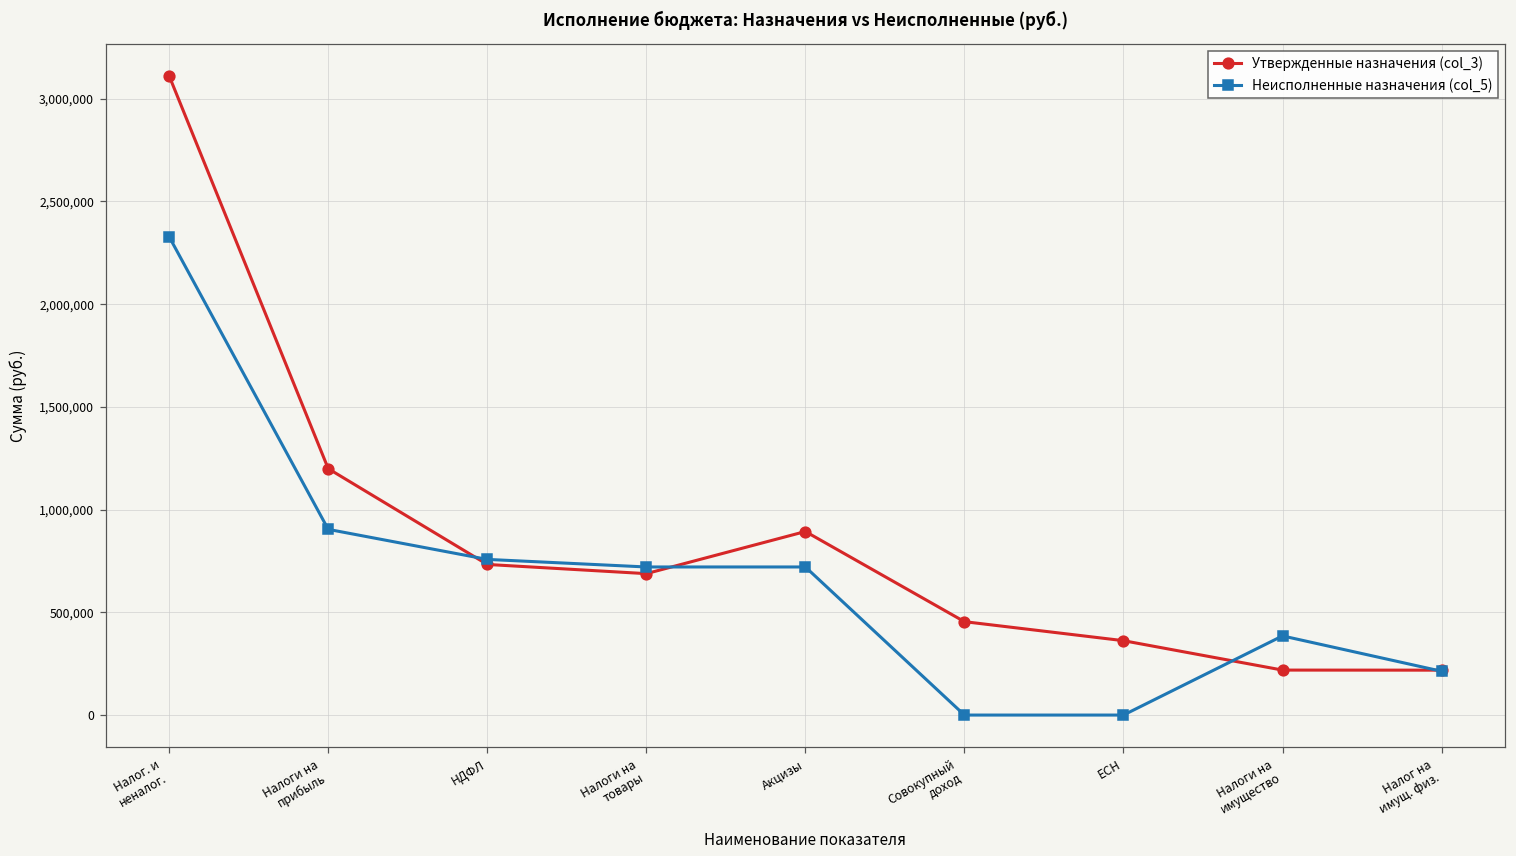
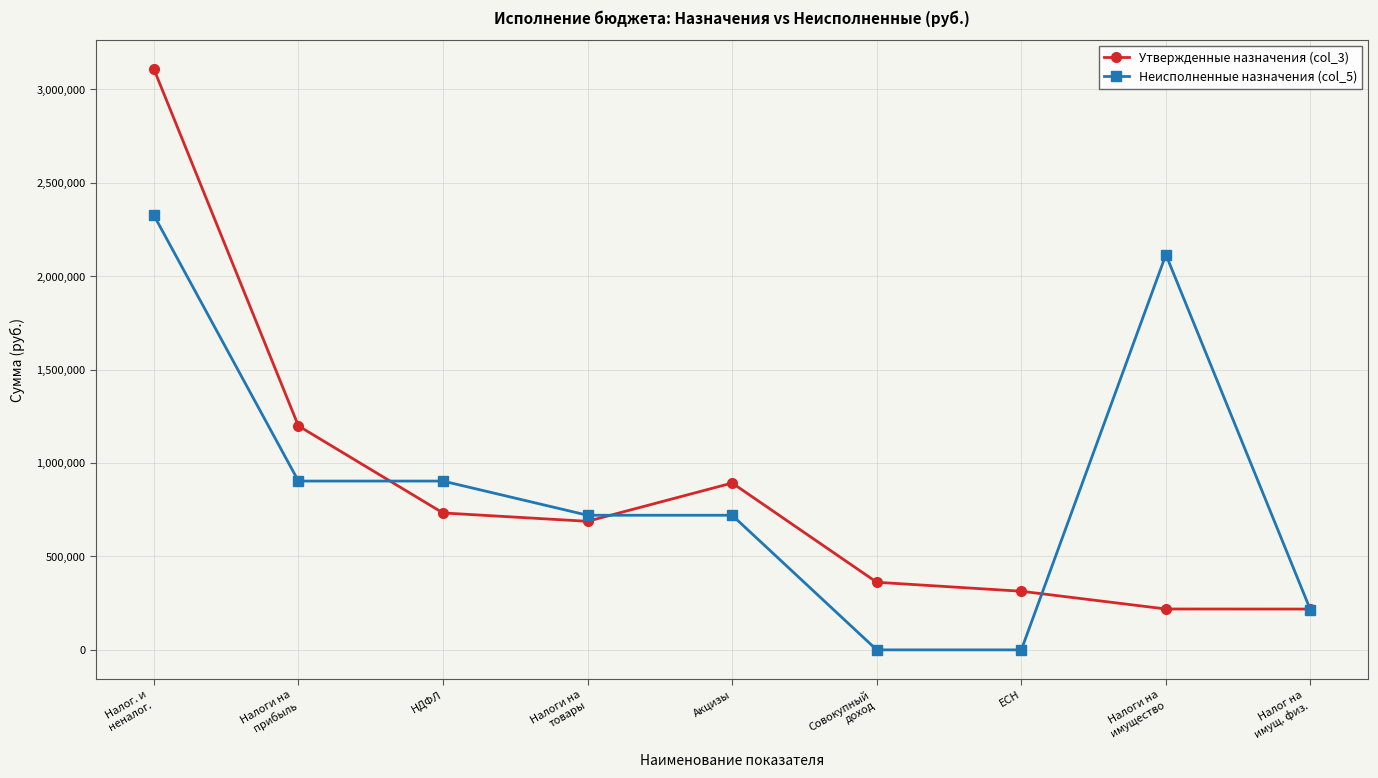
Неисполненные назначения (col_5), НДФЛ: 760,000 -> 900,000
Утвержденные назначения (col_3), Совокупный доход: 450,000 -> 360,000
Утвержденные назначения (col_3), ЕСН: 360,000 -> 310,000
Неисполненные назначения (col_5), Налоги на имущество: 390,000 -> 2,120,000
